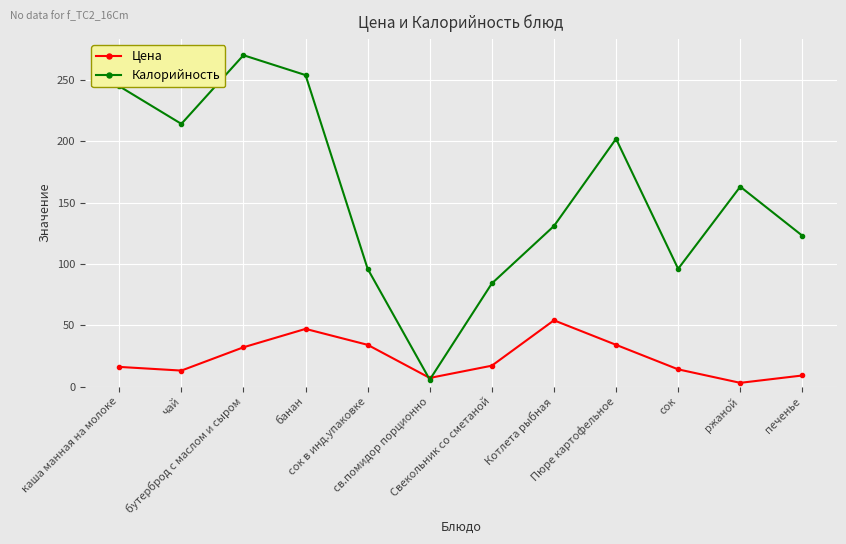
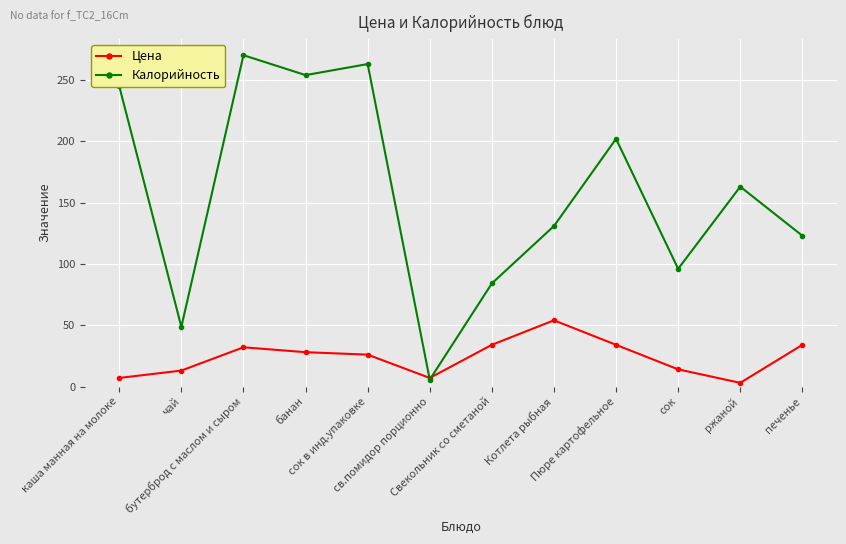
Цена, каша манная на молоке: 16 -> 7
Калорийность, чай: 214 -> 49
Цена, банан: 47 -> 28
Цена, сок в инд.упаковке: 34 -> 26
Калорийность, сок в инд.упаковке: 96 -> 263
Цена, Свекольник со сметаной: 17 -> 34
Цена, печенье: 9 -> 34
